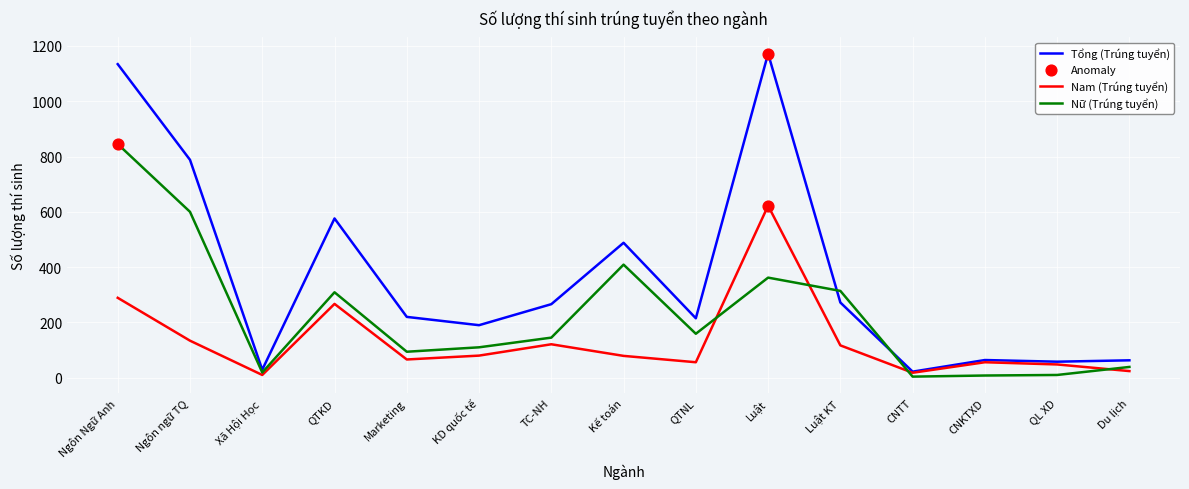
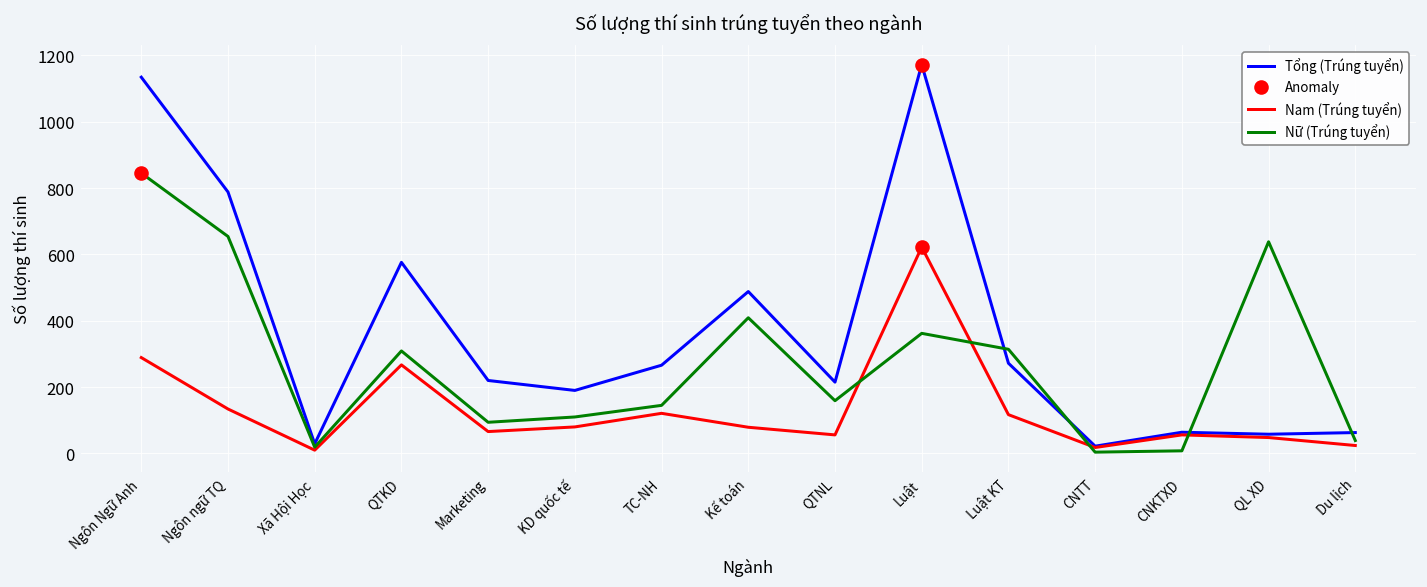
Nữ (Trúng tuyển), Ngôn ngữ TQ: 600 -> 650
Nữ (Trúng tuyển), QL XD: 10 -> 640
